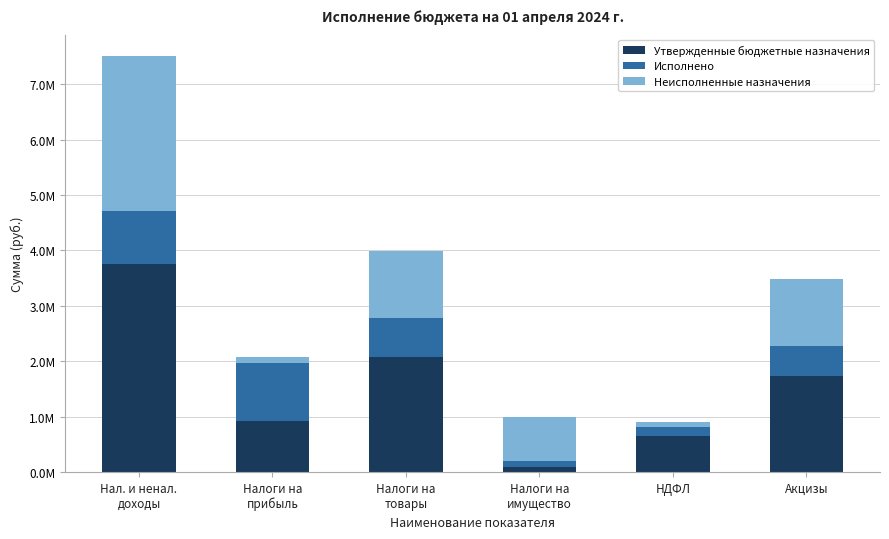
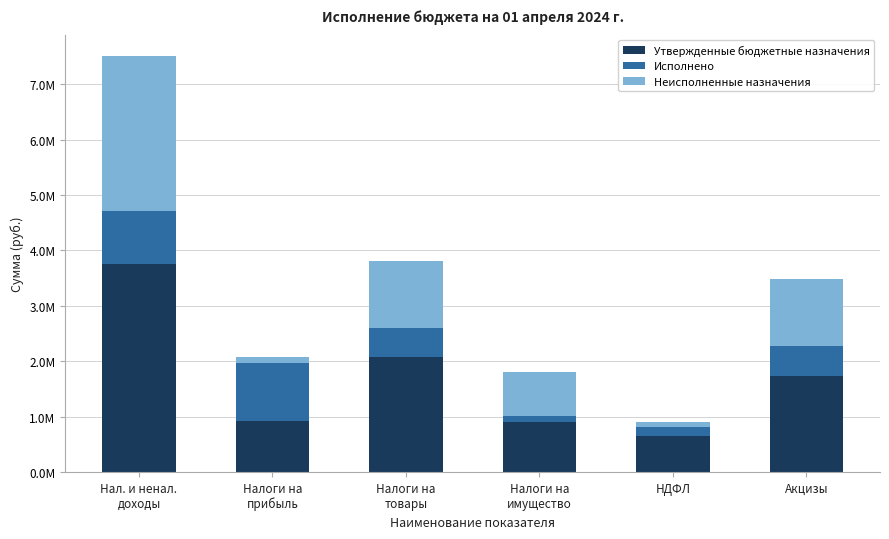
Исполнено, Налоги на товары: 700000 -> 500000
Утвержденные бюджетные назначения, Налоги на имущество: 100000 -> 900000
